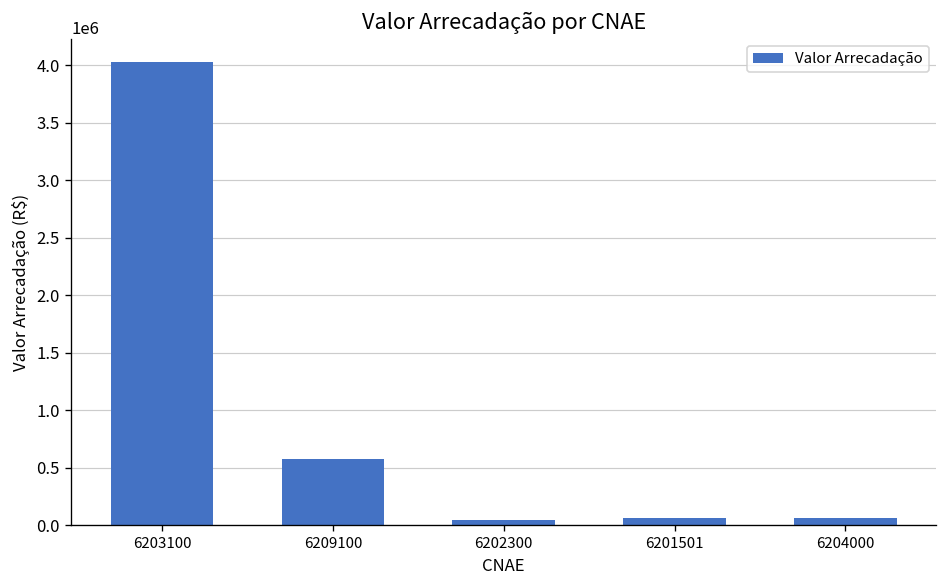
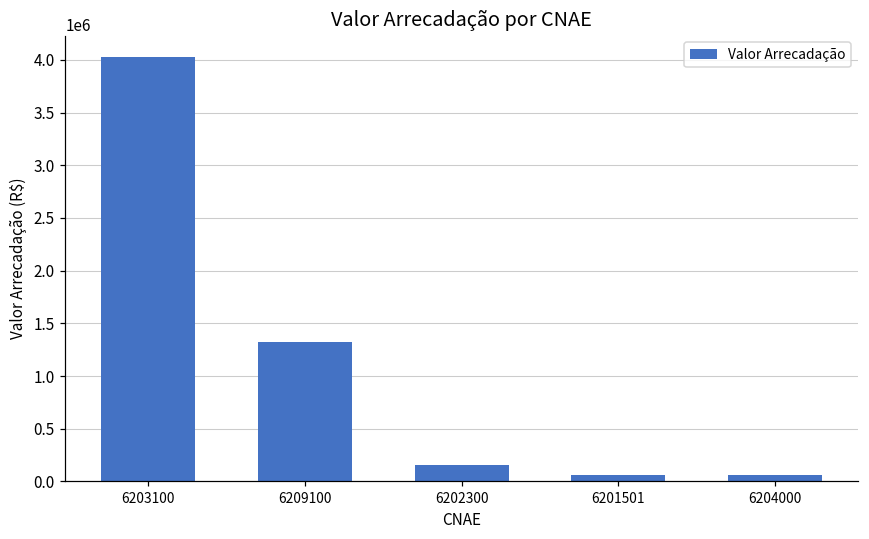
6209100: 600000 -> 1300000
6202300: 0 -> 200000
